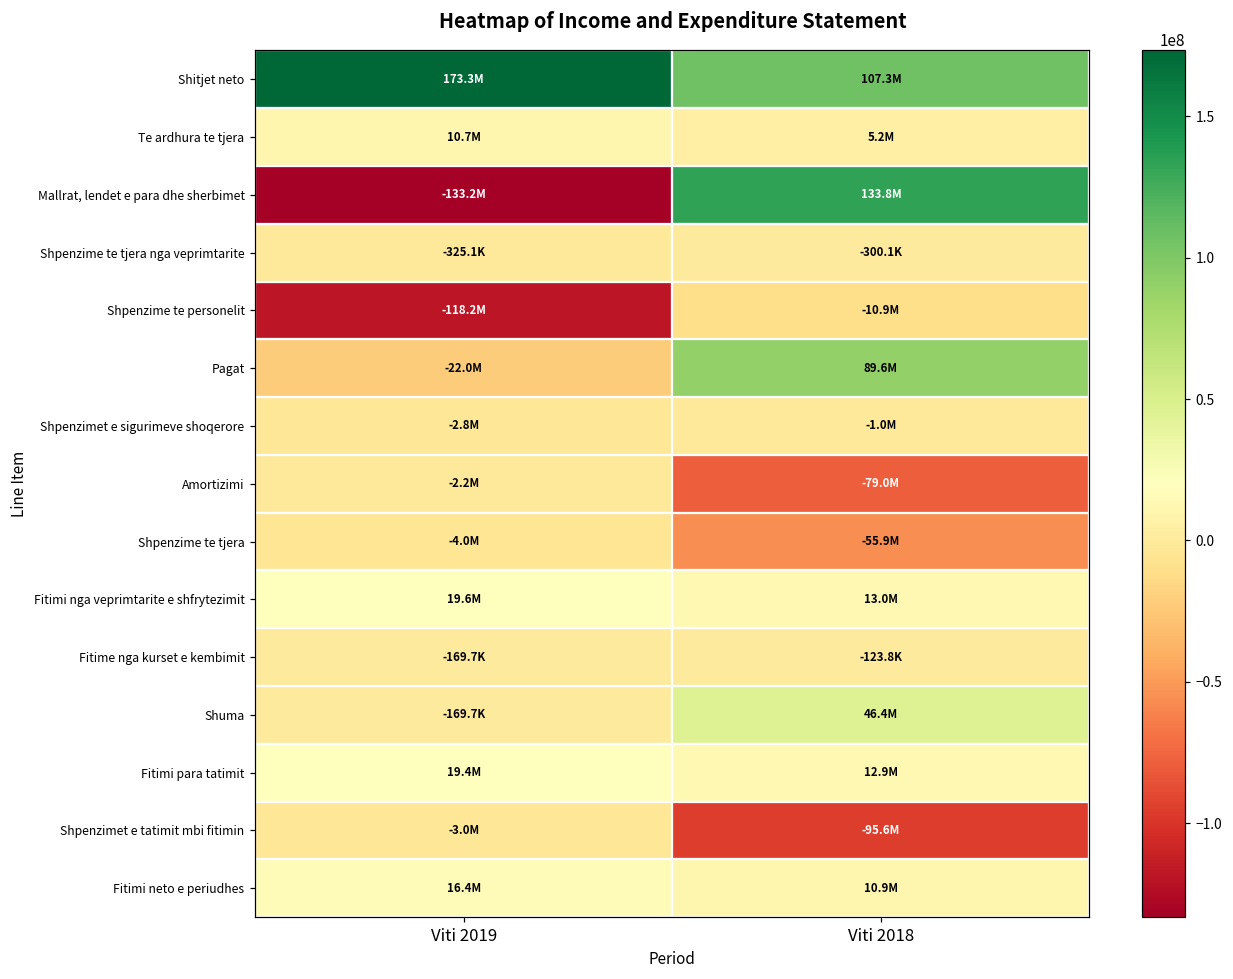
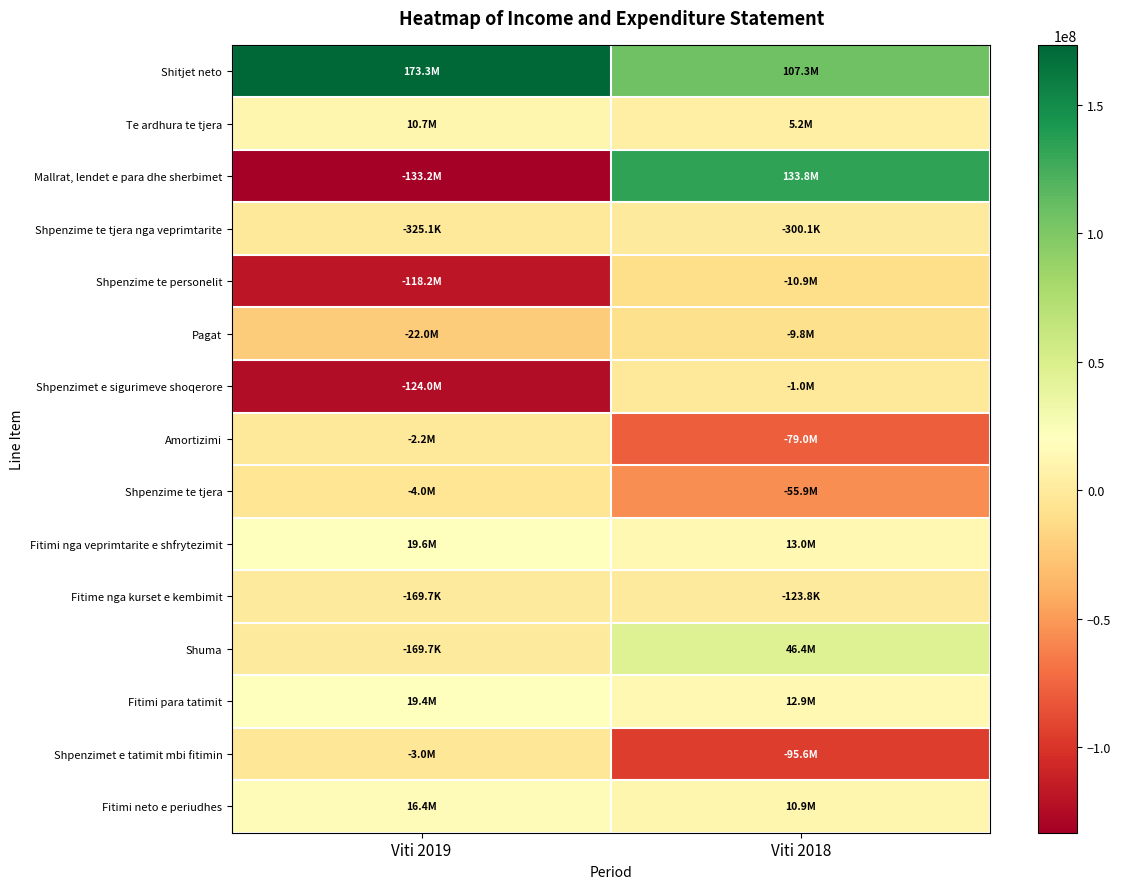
Pagat, Viti 2018: 89.6M -> -9.8M
Shpenzimet e sigurimeve shoqerore, Viti 2019: -2.8M -> -124.0M
